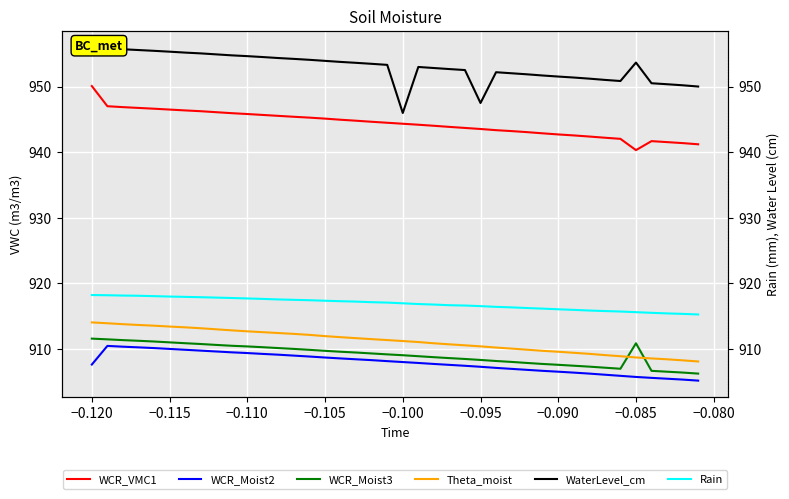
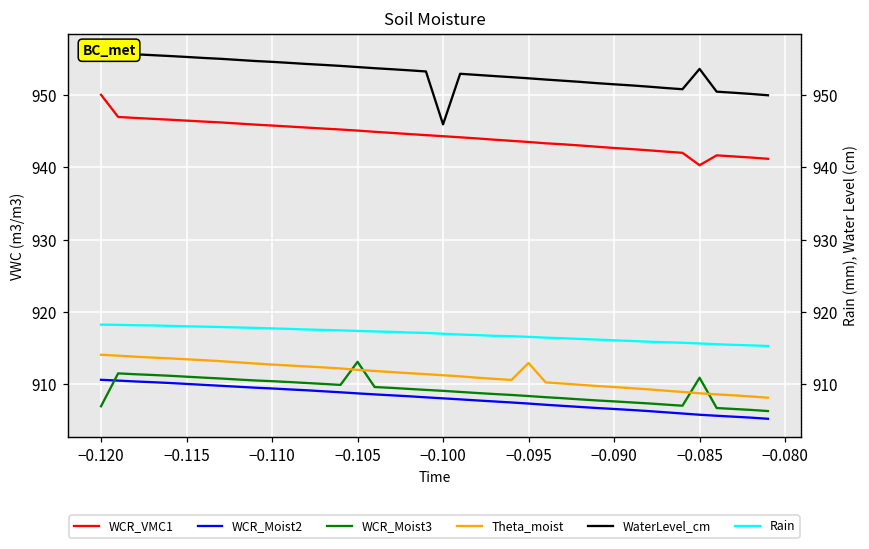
WCR_Moist2, −0.120: 908 -> 911
WCR_Moist3, −0.120: 912 -> 907
WCR_Moist3, −0.105: 910 -> 913
Theta_moist, −0.095: 910 -> 913
WaterLevel_cm, −0.095: 947 -> 952
